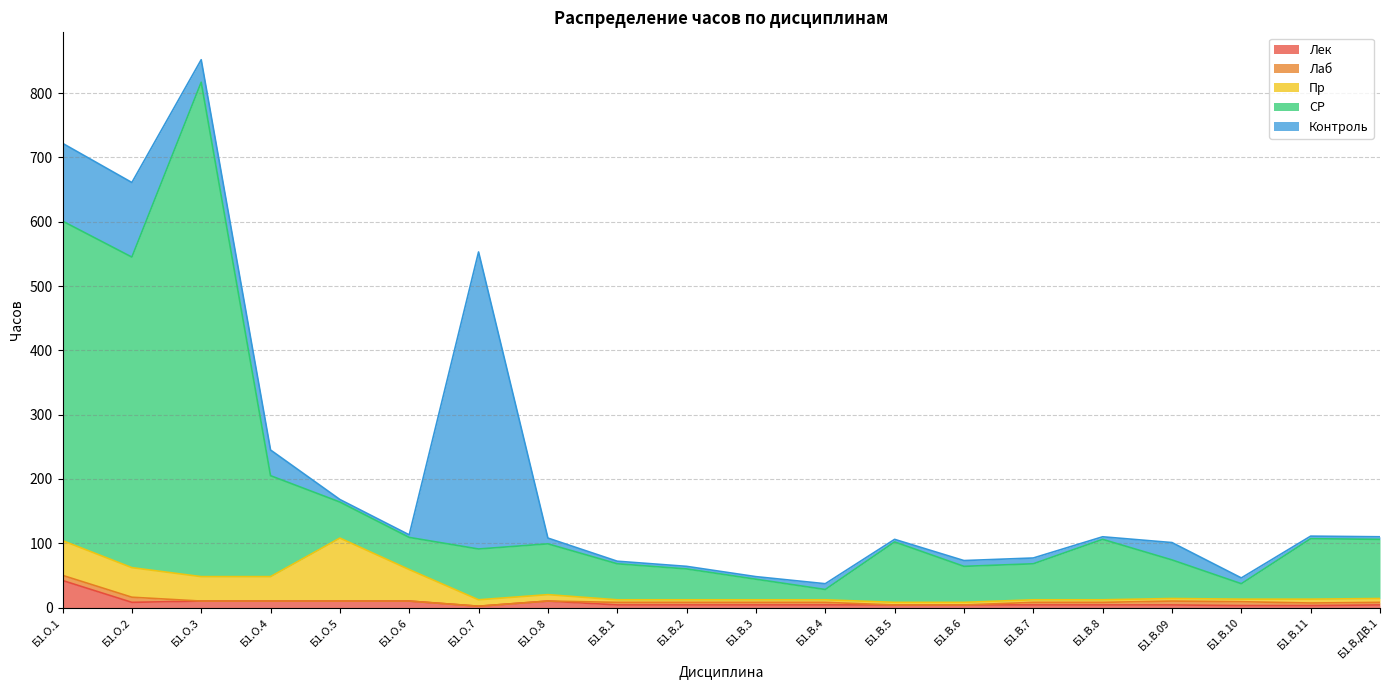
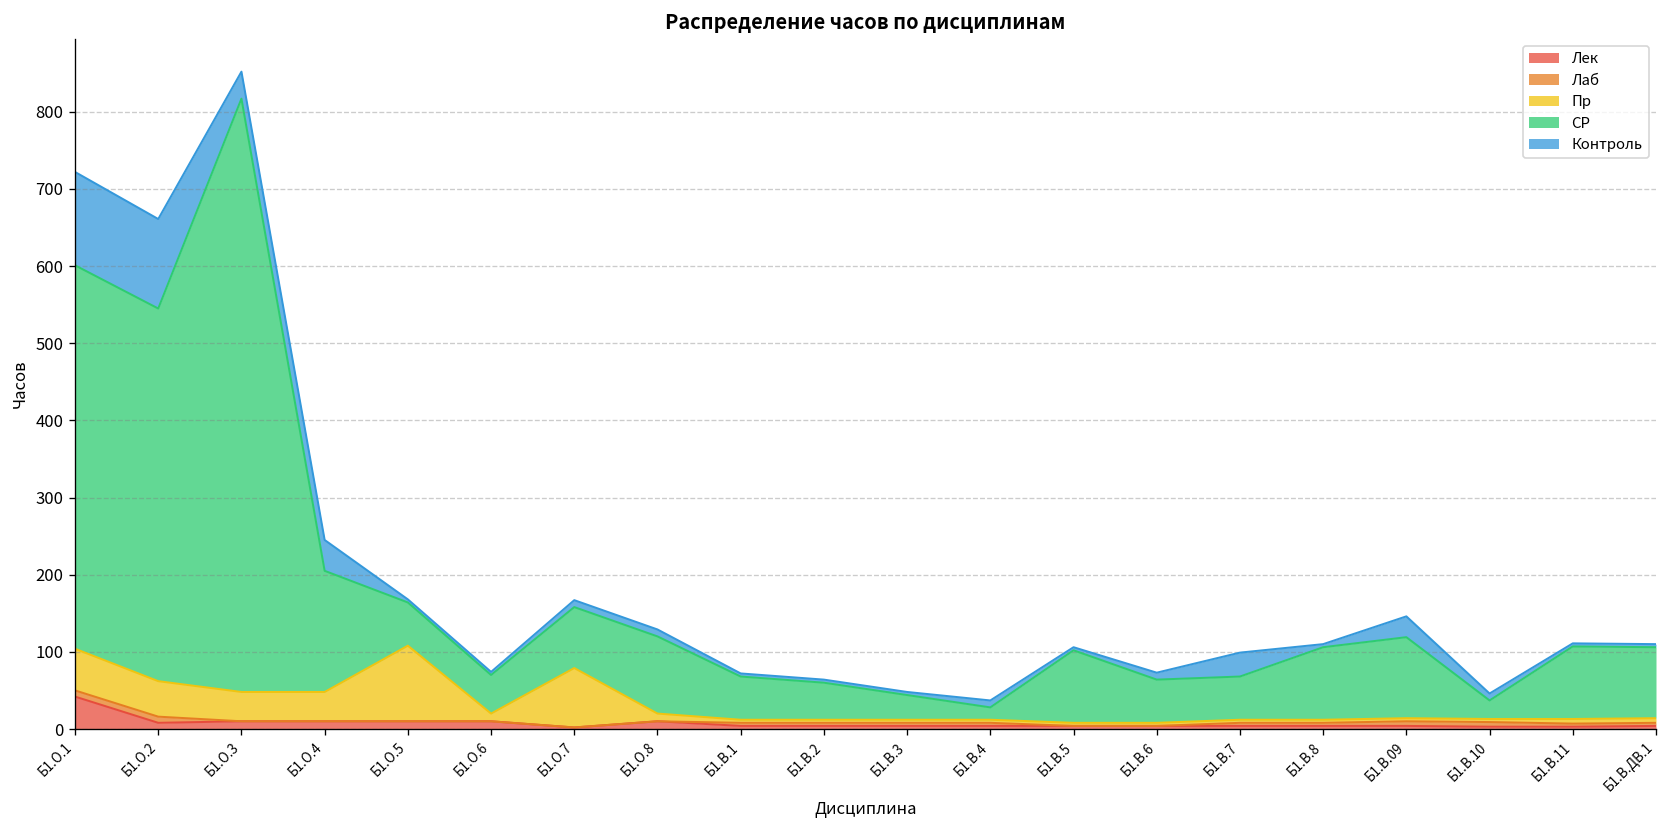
Пр, Б1.О.6: 50 -> 10
Пр, Б1.О.7: 10 -> 80
Контроль, Б1.О.7: 460 -> 10
СР, Б1.О.8: 80 -> 100
Контроль, Б1.В.7: 10 -> 30
СР, Б1.В.09: 60 -> 110
